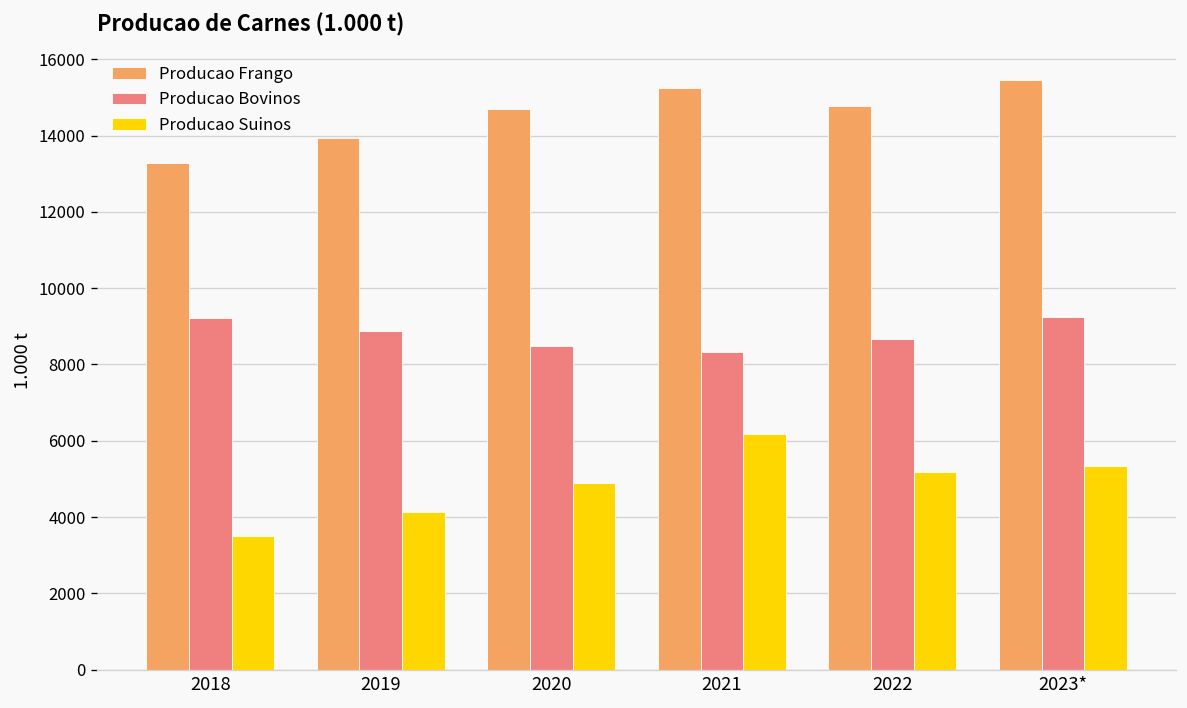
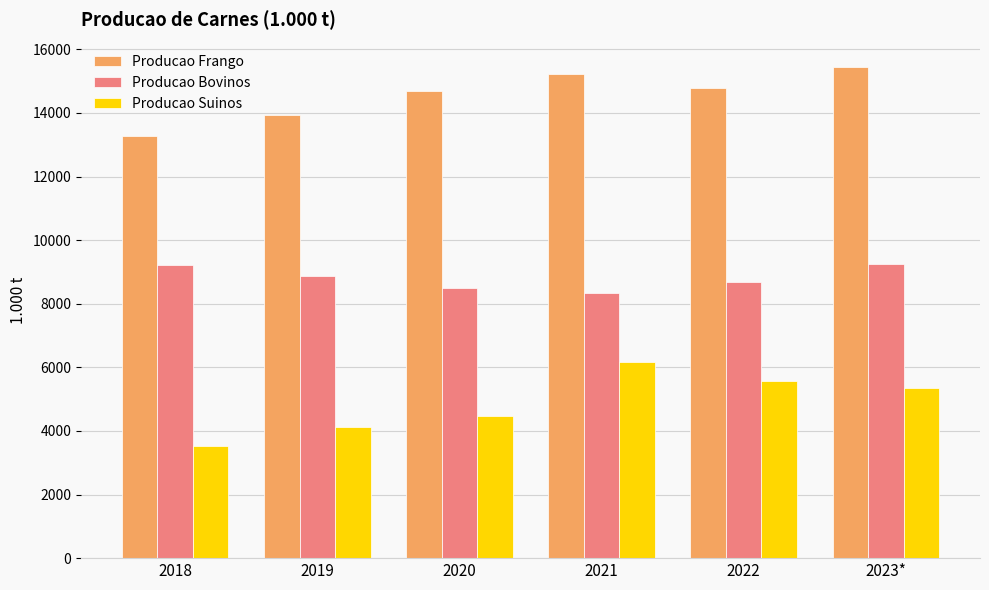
Producao Suinos, 2020: 4900 -> 4500
Producao Suinos, 2022: 5200 -> 5600
